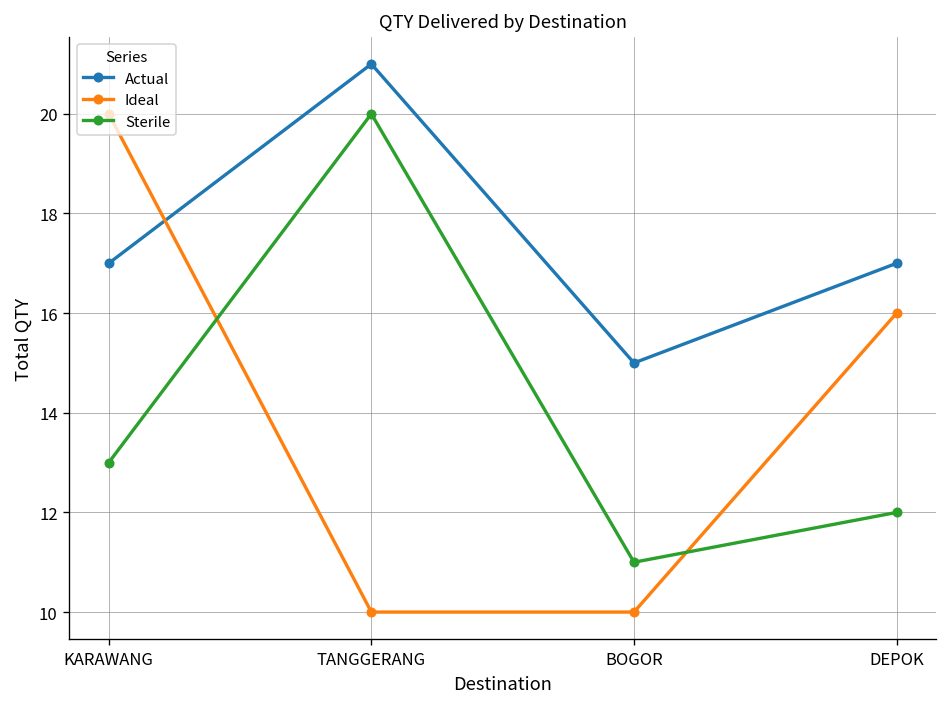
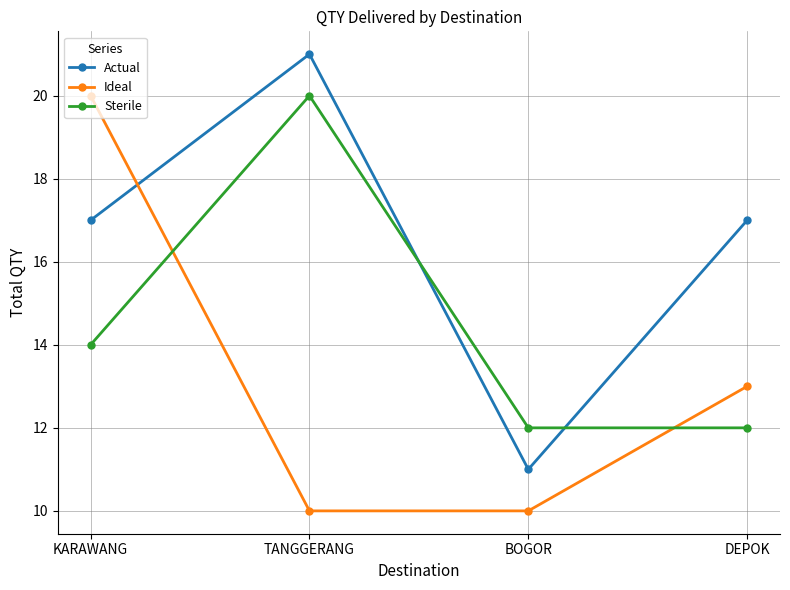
Sterile, KARAWANG: 13 -> 14
Actual, BOGOR: 15 -> 11
Sterile, BOGOR: 11 -> 12
Ideal, DEPOK: 16 -> 13
